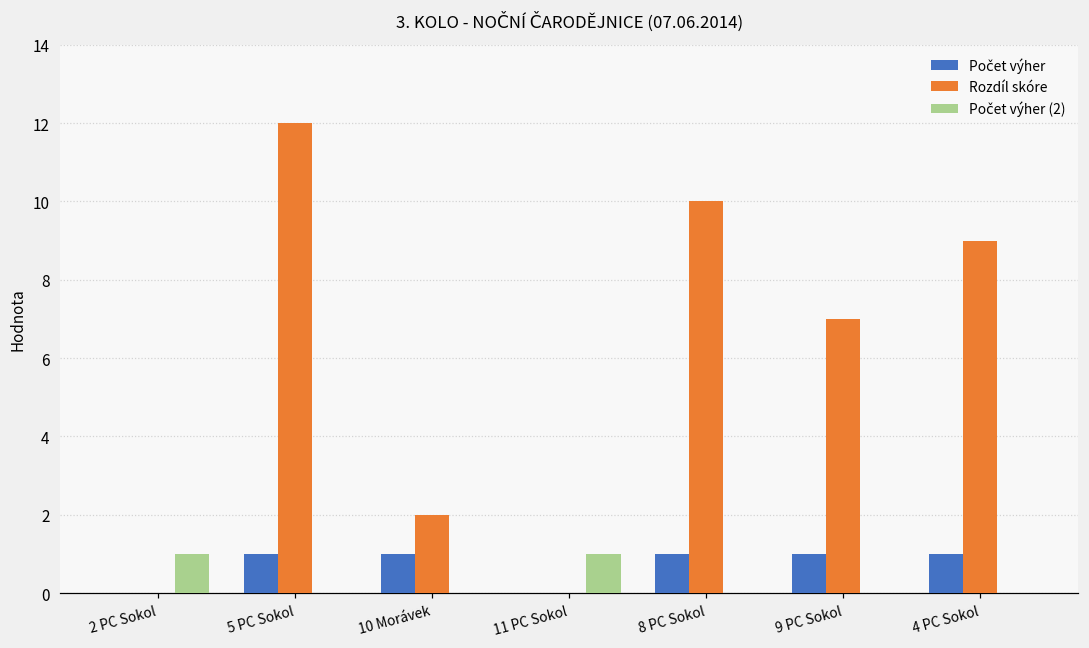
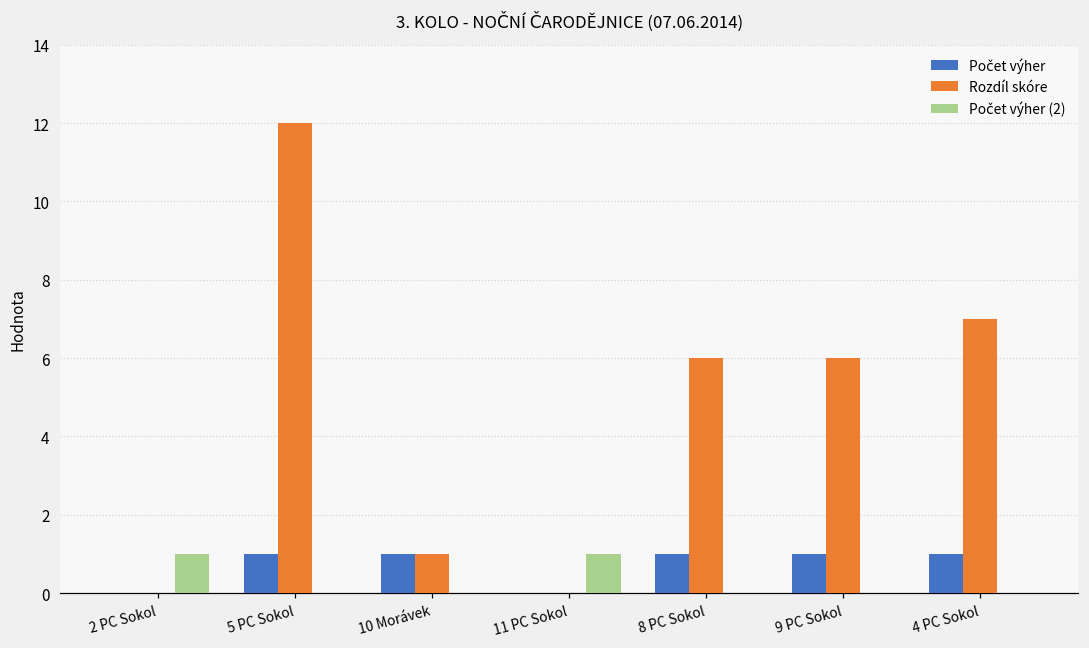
Rozdíl skóre, 10 Morávek: 2 -> 1
Rozdíl skóre, 8 PC Sokol: 10 -> 6
Rozdíl skóre, 9 PC Sokol: 7 -> 6
Rozdíl skóre, 4 PC Sokol: 9 -> 7
